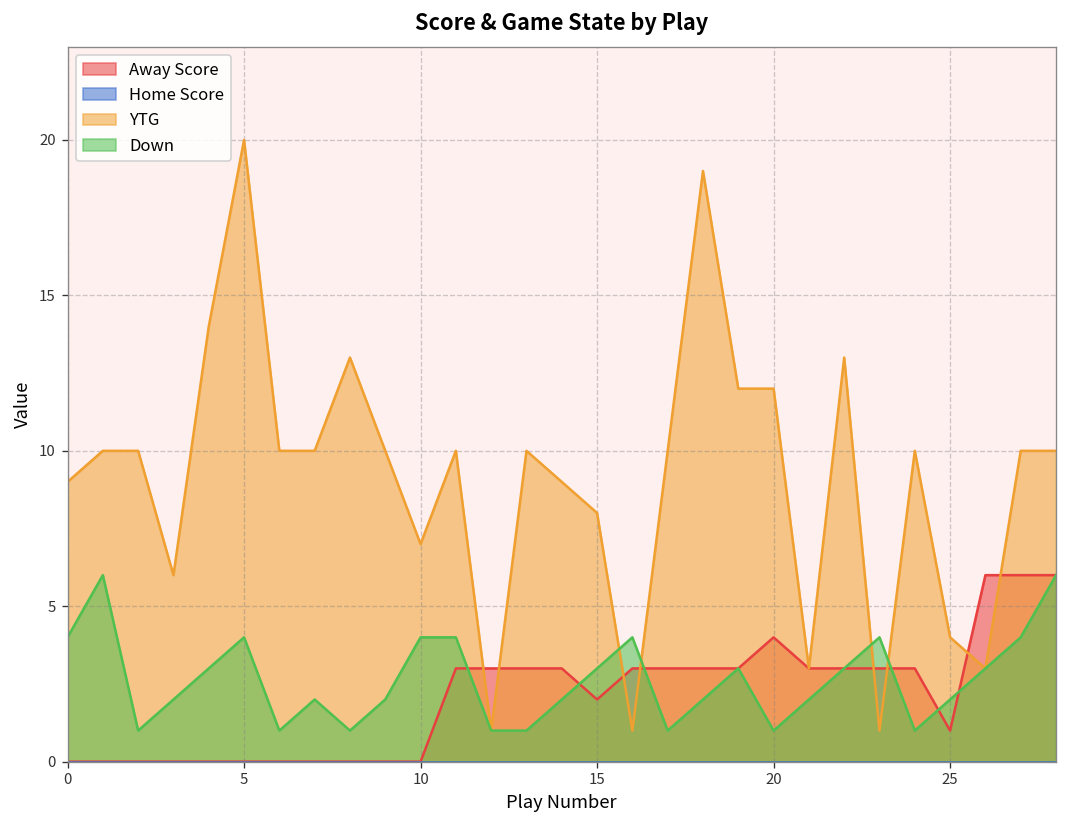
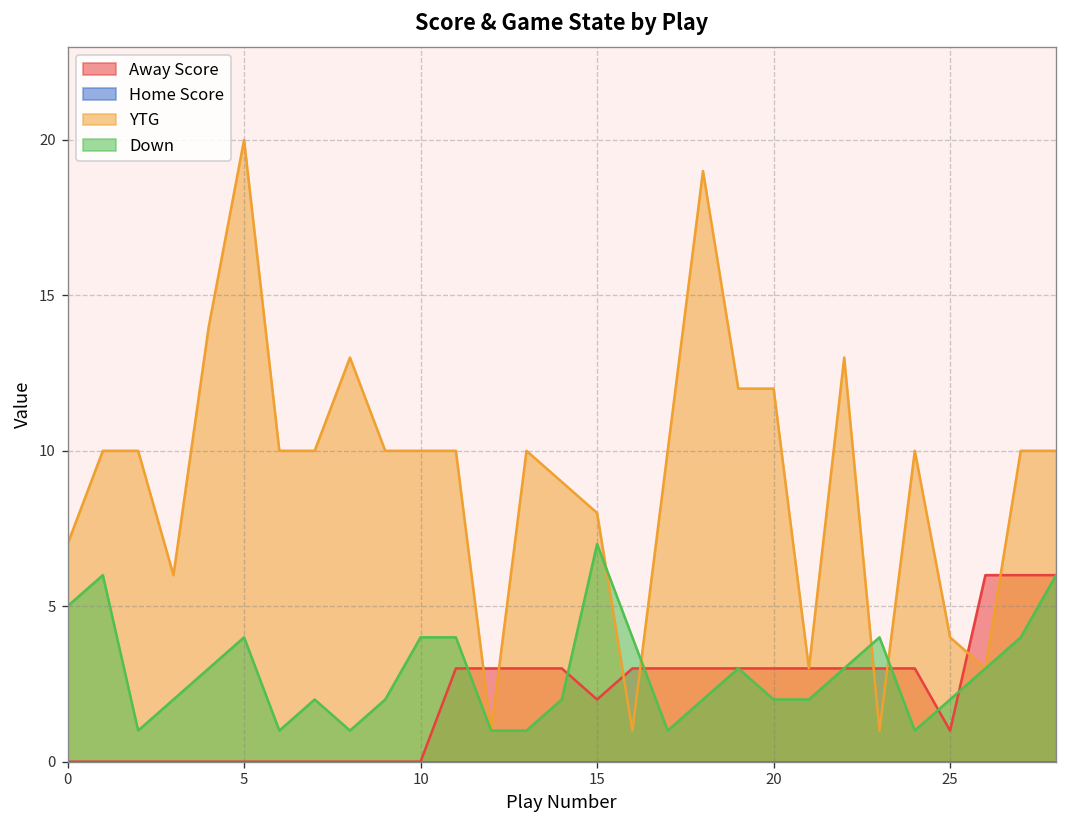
YTG, 0: 9 -> 7
Down, 0: 4 -> 5
YTG, 10: 7 -> 10
Down, 15: 3 -> 7
Away Score, 20: 4 -> 3
Down, 20: 1 -> 2
